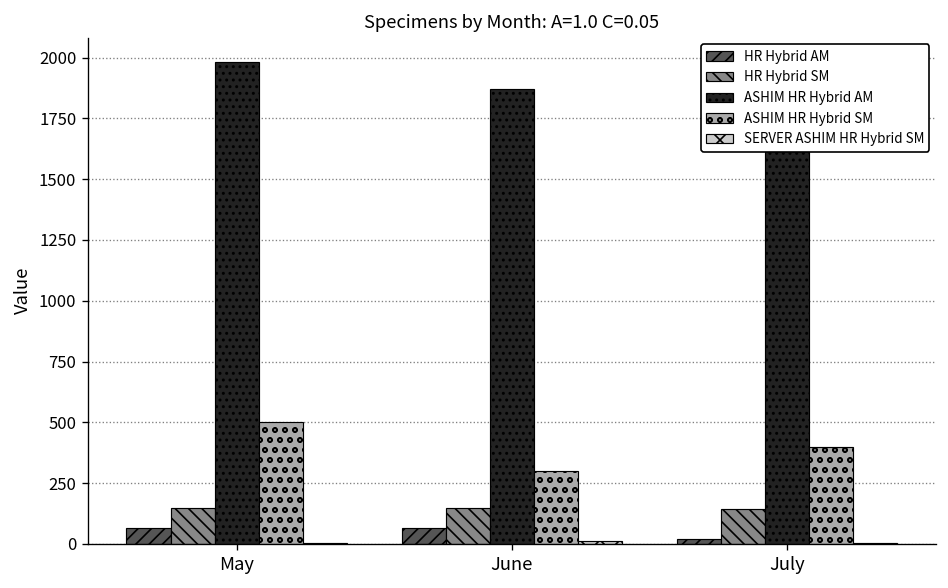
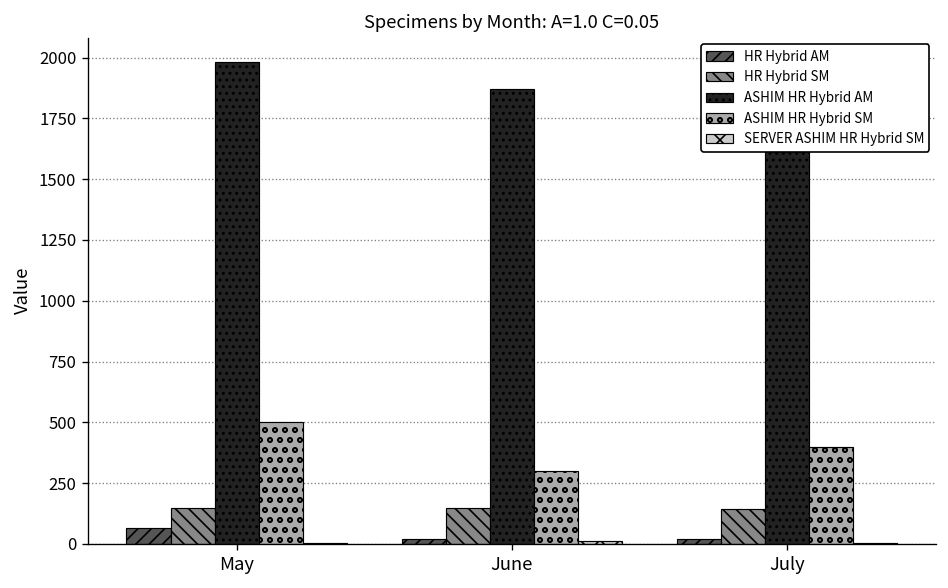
HR Hybrid AM, June: 60 -> 20
